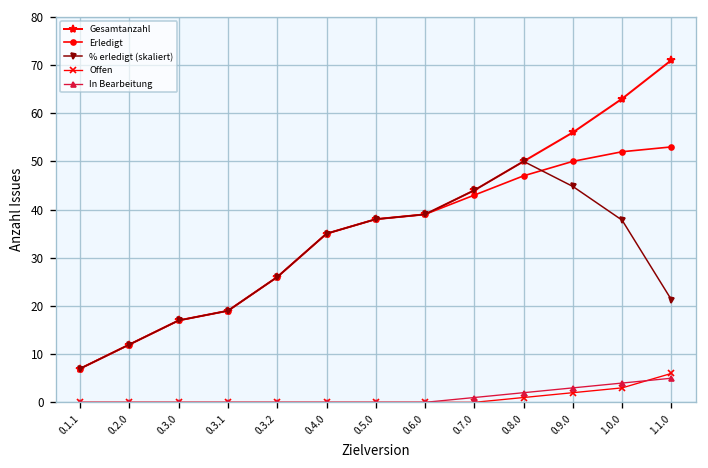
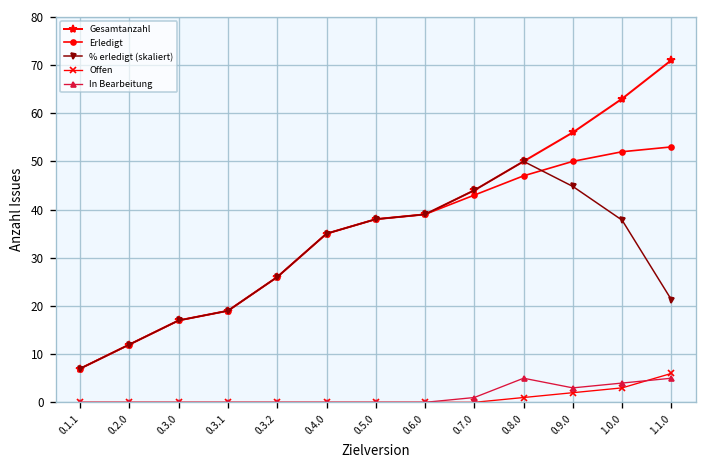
In Bearbeitung, 0.8.0: 2 -> 5
